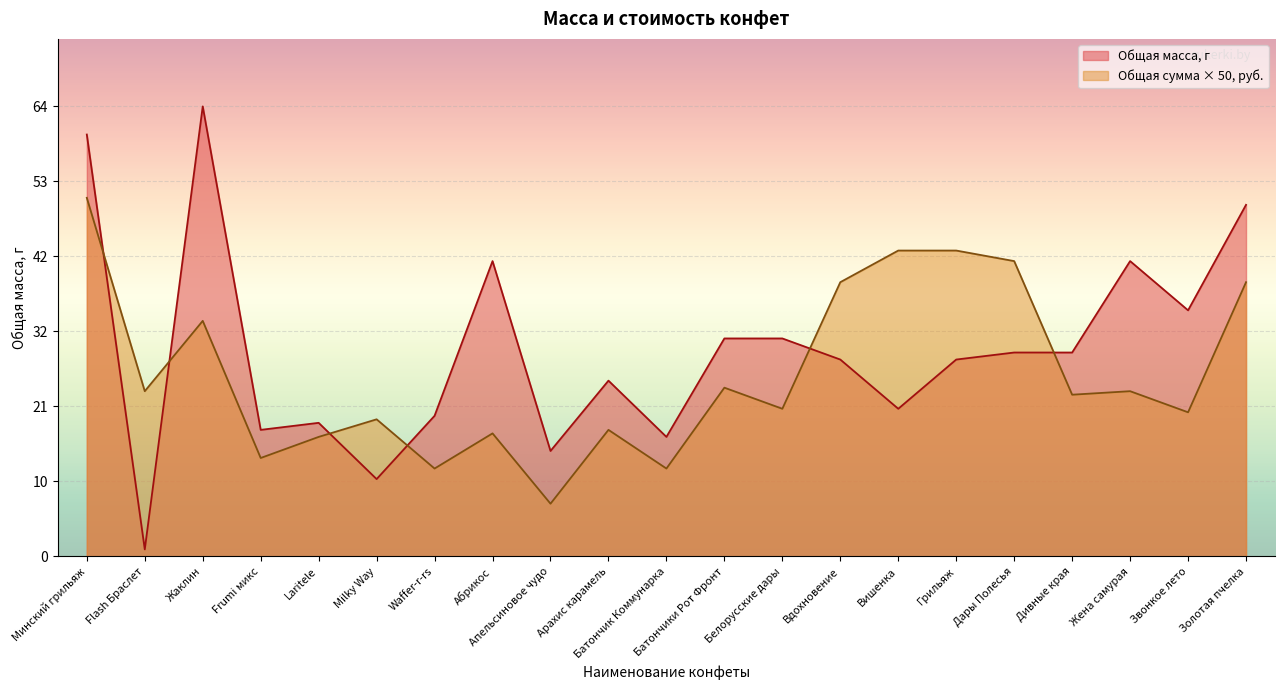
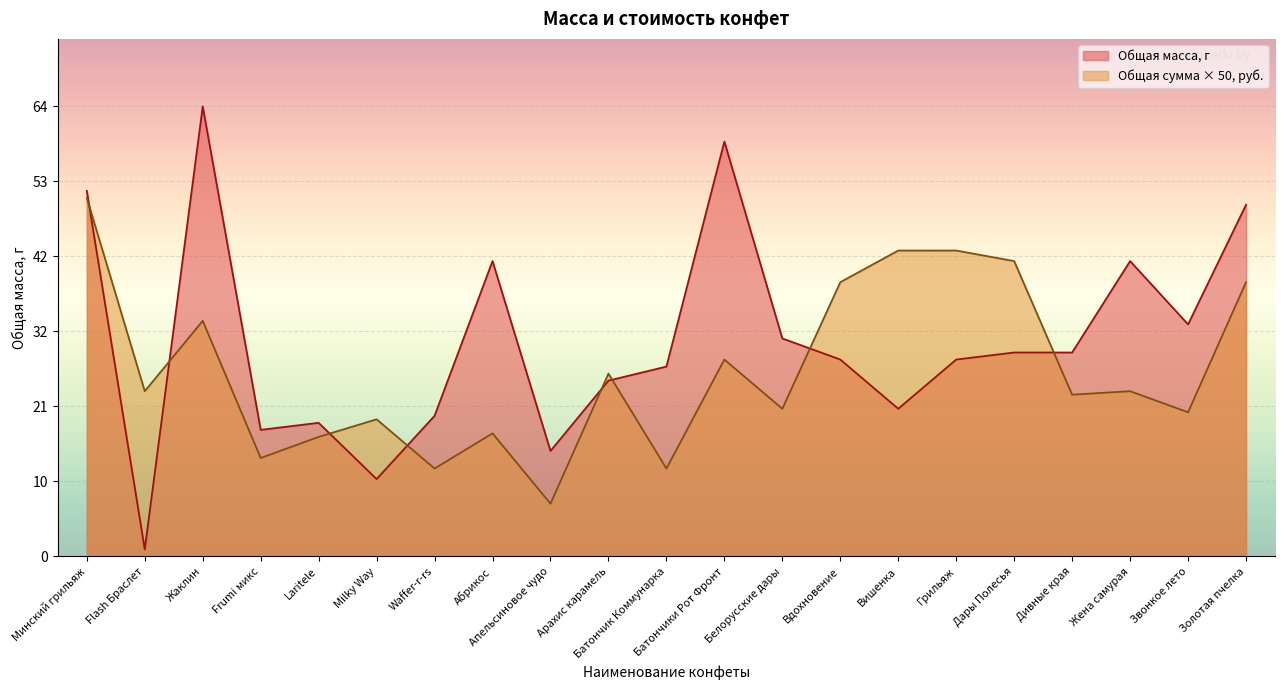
Общая масса, г, Минский грильяж: 60 -> 52
Общая сумма × 50, руб., Арахис карамель: 18 -> 26
Общая масса, г, Батончик Коммунарка: 17 -> 27
Общая масса, г, Батончики Рот Фронт: 31 -> 59
Общая сумма × 50, руб., Батончики Рот Фронт: 24 -> 28
Общая масса, г, Звонкое лето: 35 -> 33
